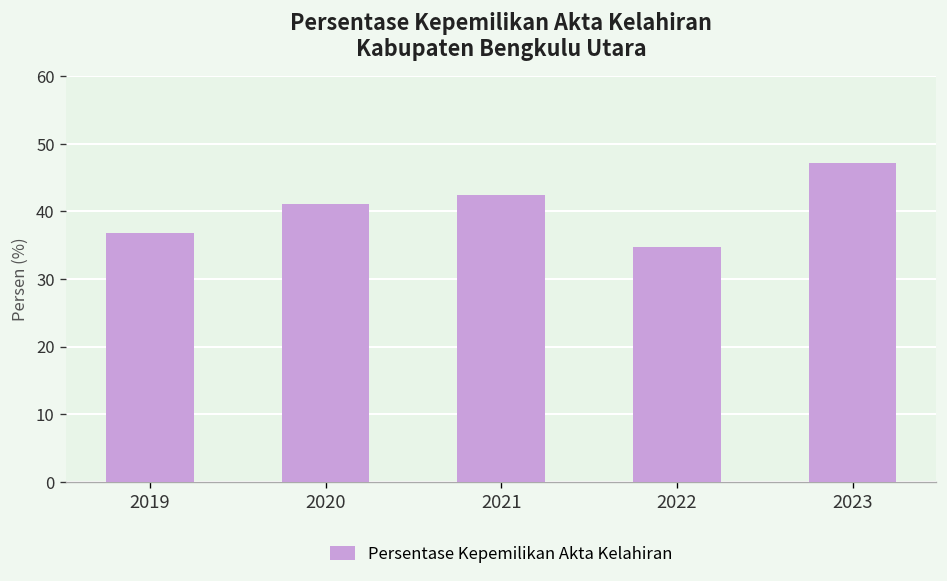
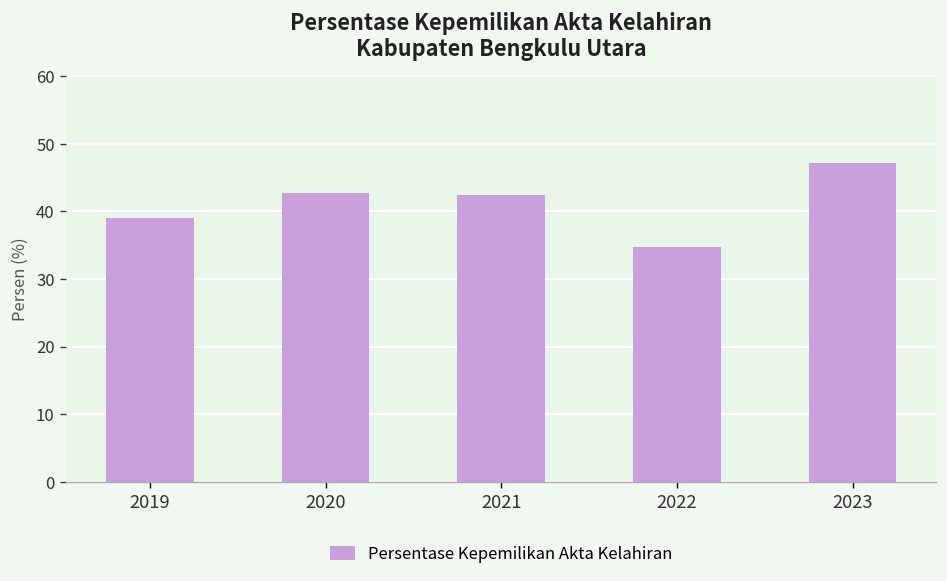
2019: 37 -> 39
2020: 41 -> 43
